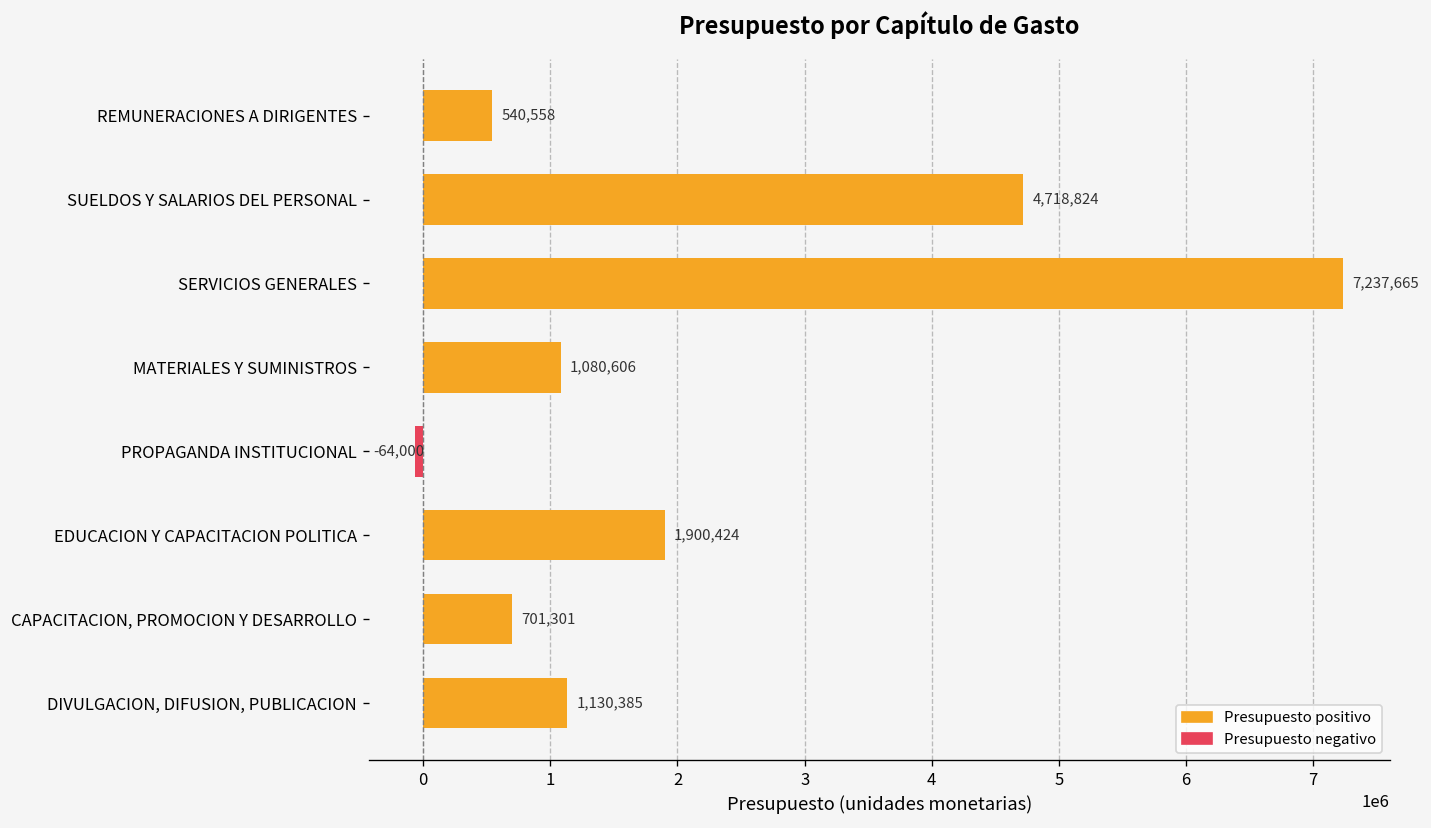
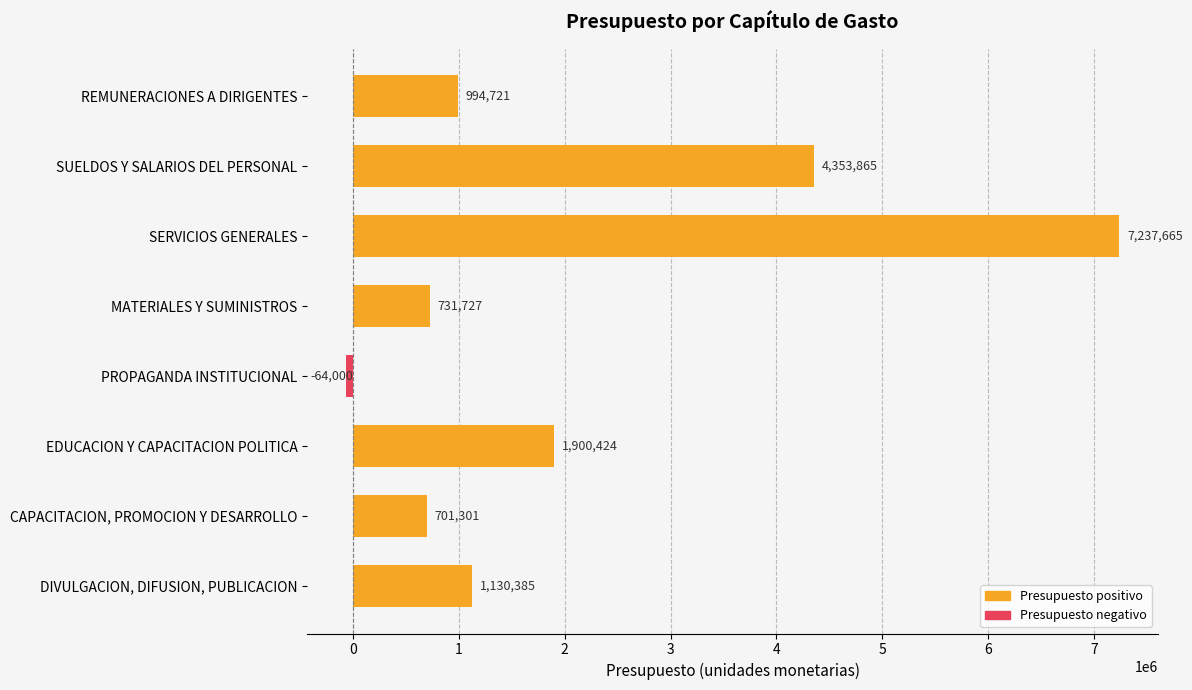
REMUNERACIONES A DIRIGENTES: 540,558 -> 994,721
SUELDOS Y SALARIOS DEL PERSONAL: 4,718,824 -> 4,353,865
MATERIALES Y SUMINISTROS: 1,080,606 -> 731,727
